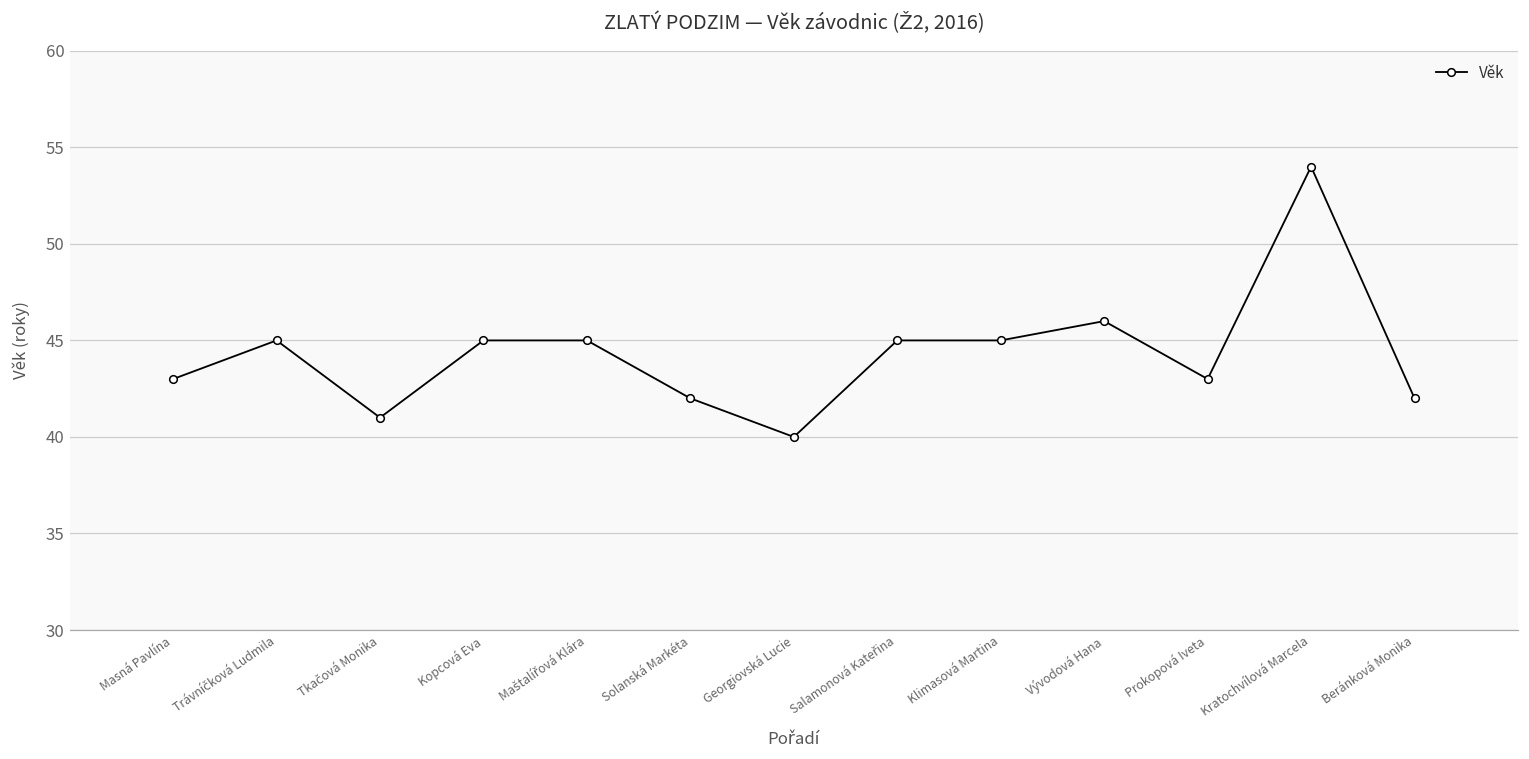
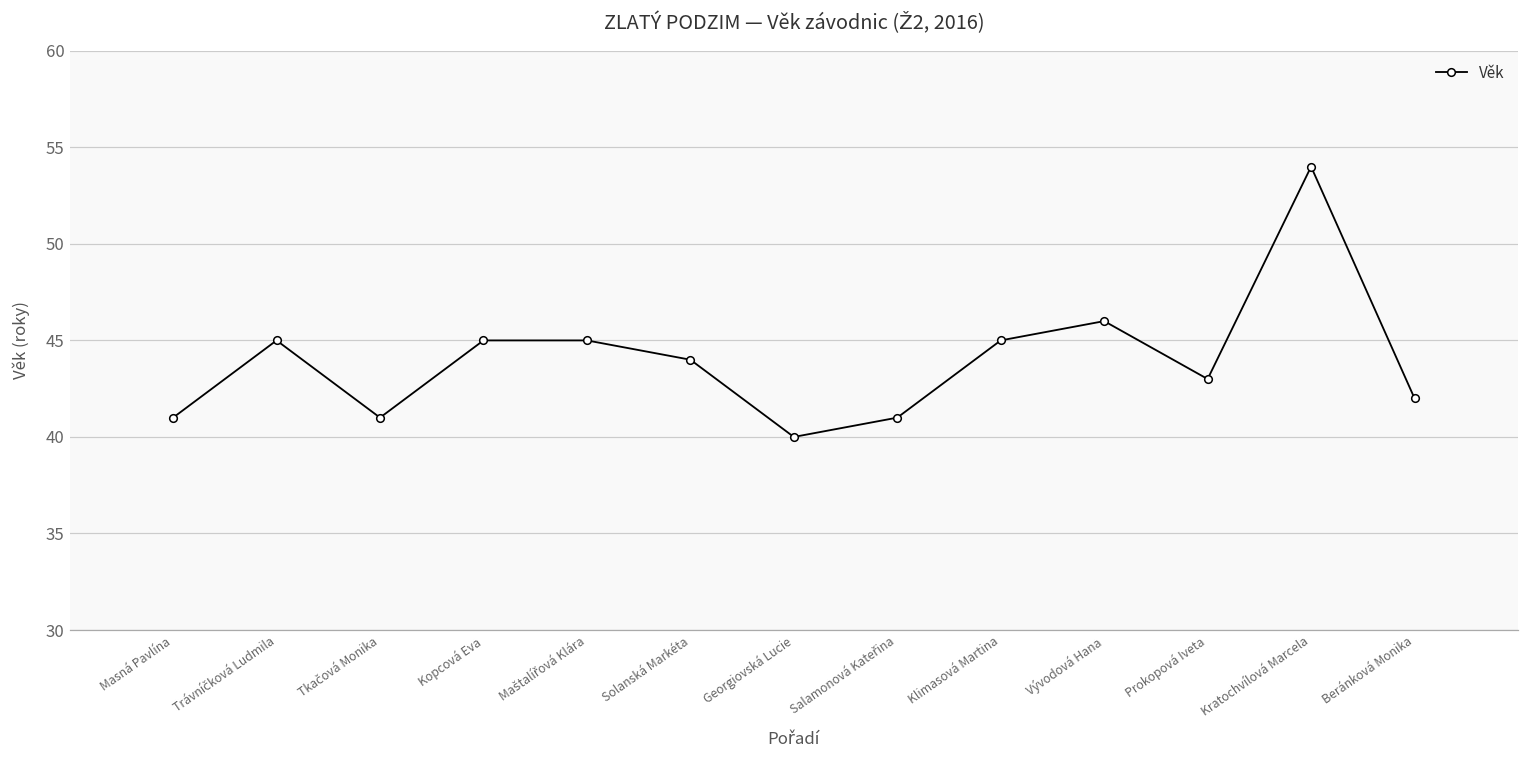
Masná Pavlína: 43 -> 41
Solanská Markéta: 42 -> 44
Salamonová Kateřina: 45 -> 41
